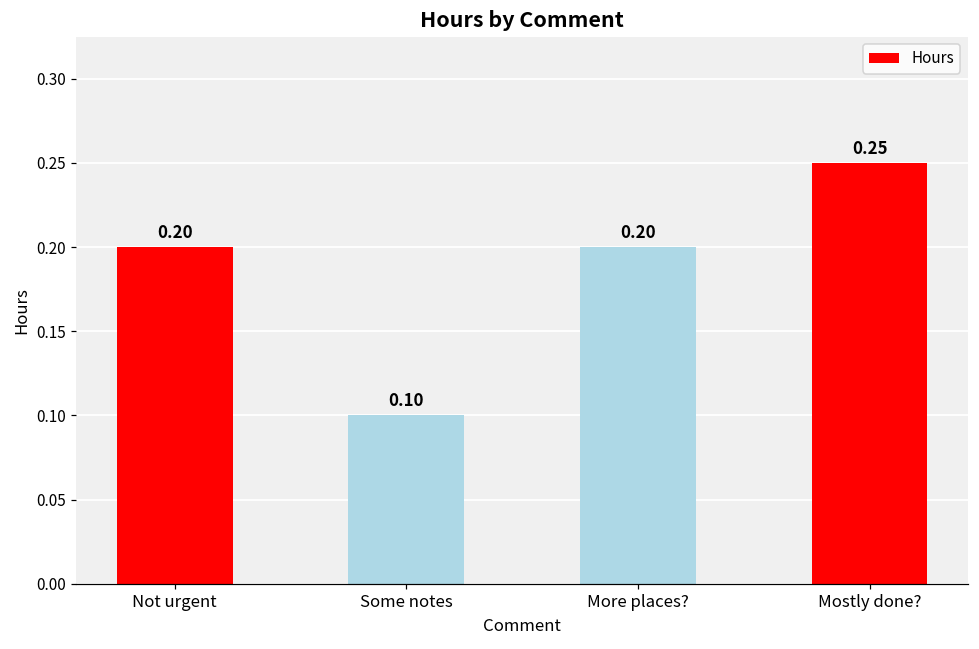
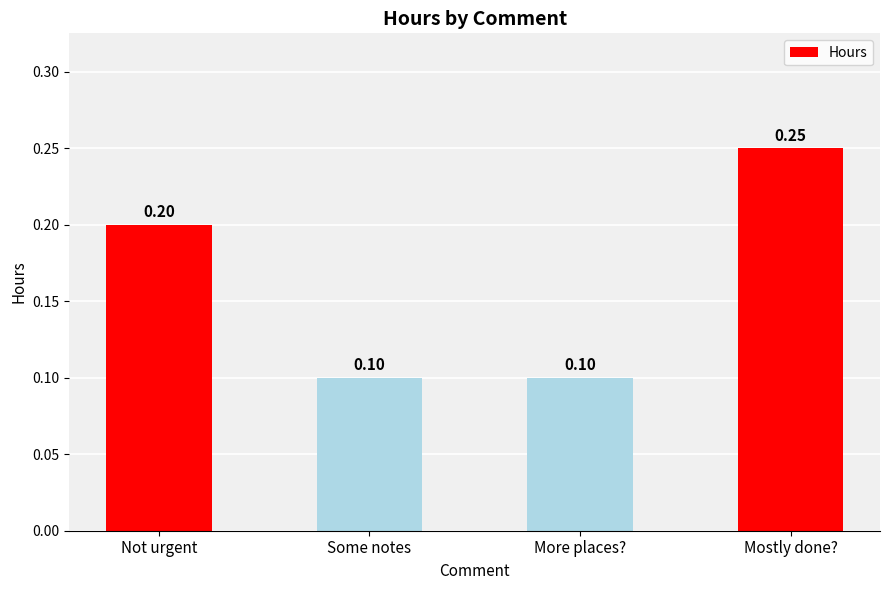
More places?: 0.20 -> 0.10
